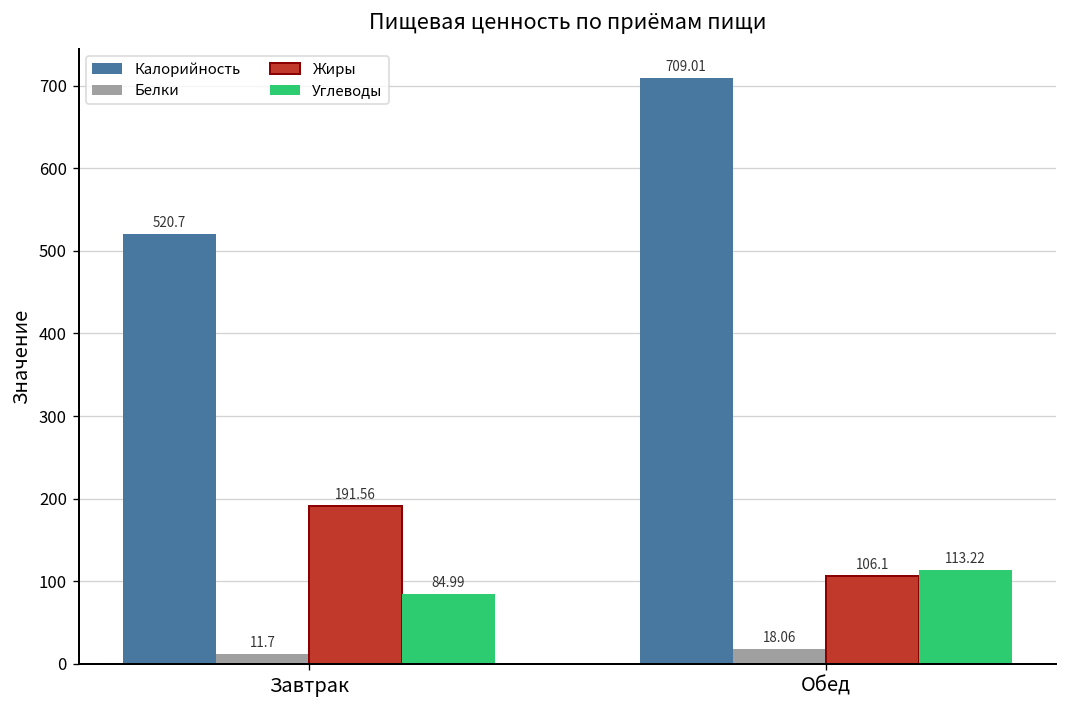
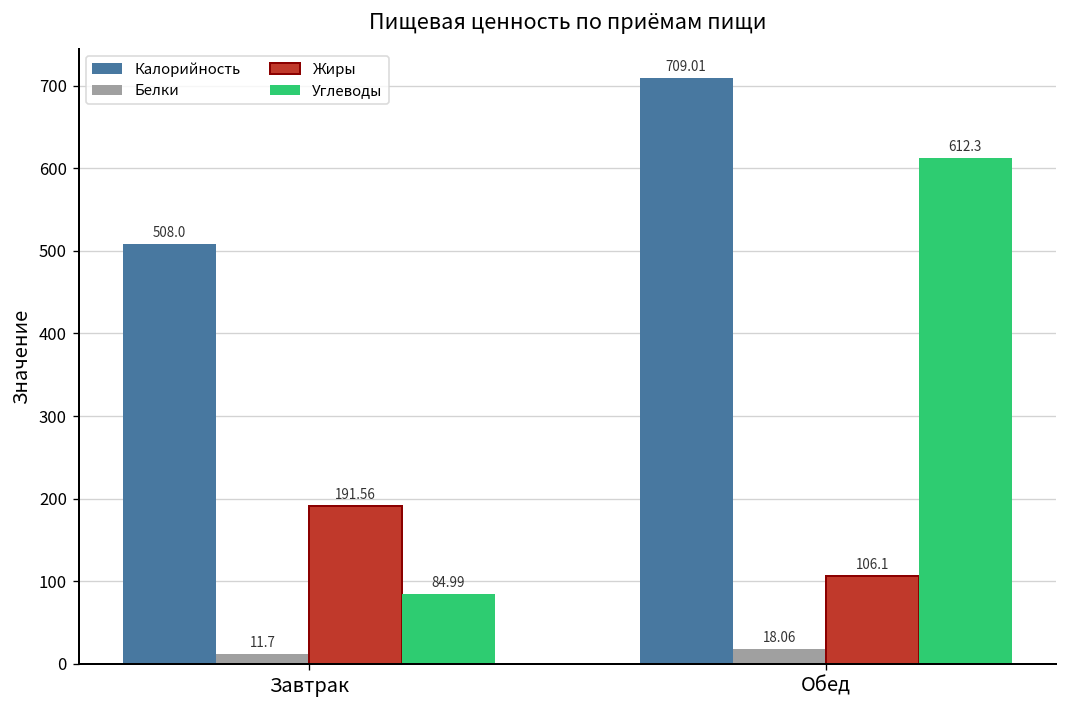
Калорийность, Завтрак: 520.7 -> 508.0
Углеводы, Обед: 113.22 -> 612.3
